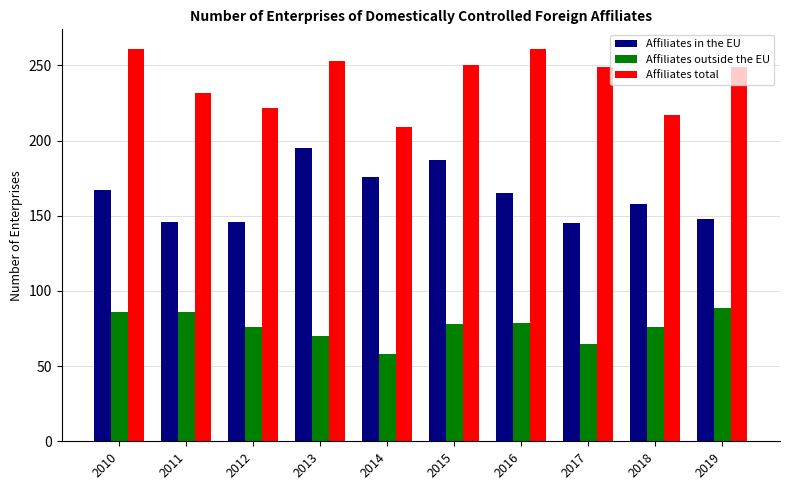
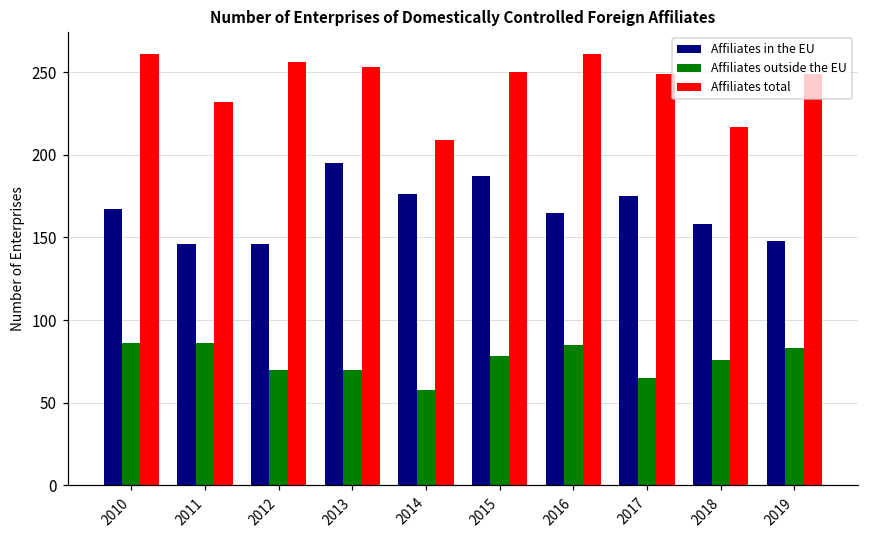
Affiliates outside the EU, 2012: 76 -> 70
Affiliates total, 2012: 222 -> 256
Affiliates outside the EU, 2016: 79 -> 85
Affiliates in the EU, 2017: 145 -> 175
Affiliates outside the EU, 2019: 89 -> 83
